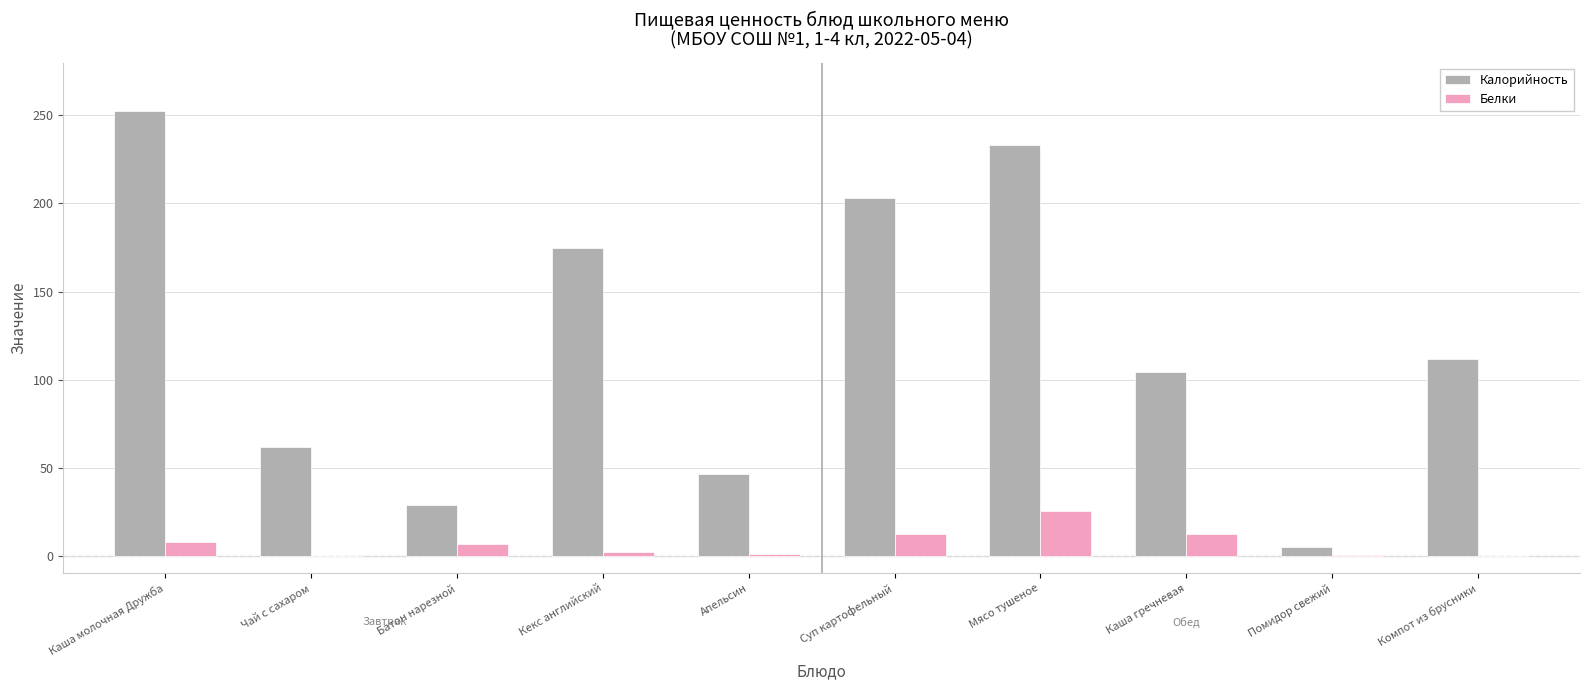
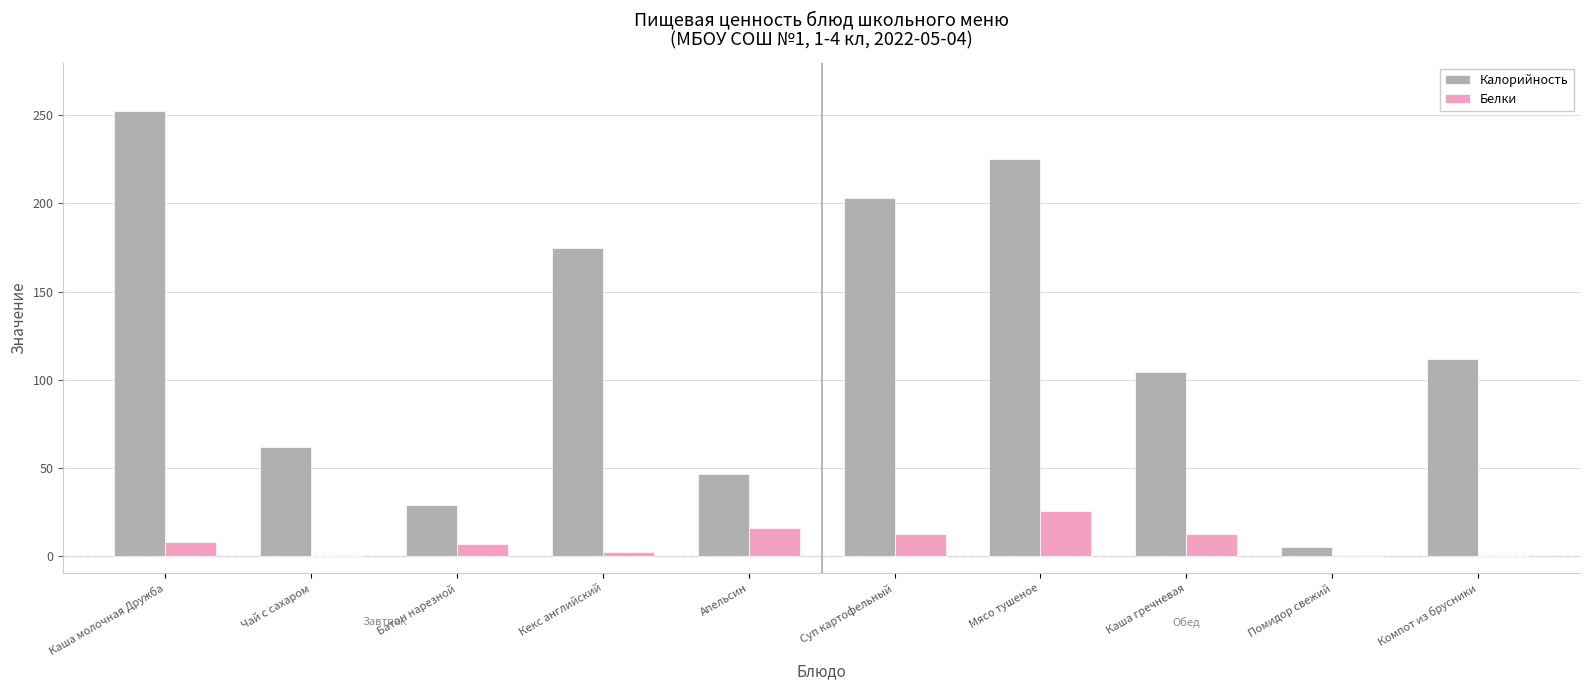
Белки, Апельсин: 1 -> 16
Калорийность, Мясо тушеное: 233 -> 225
